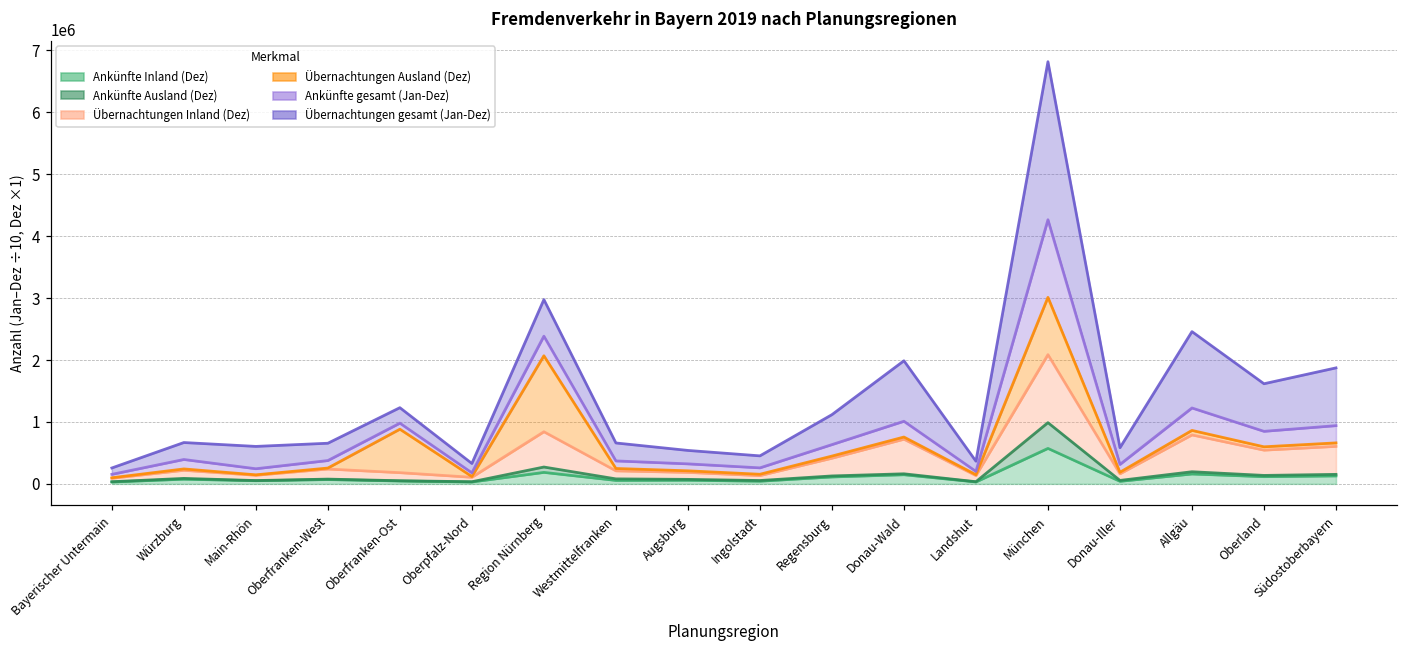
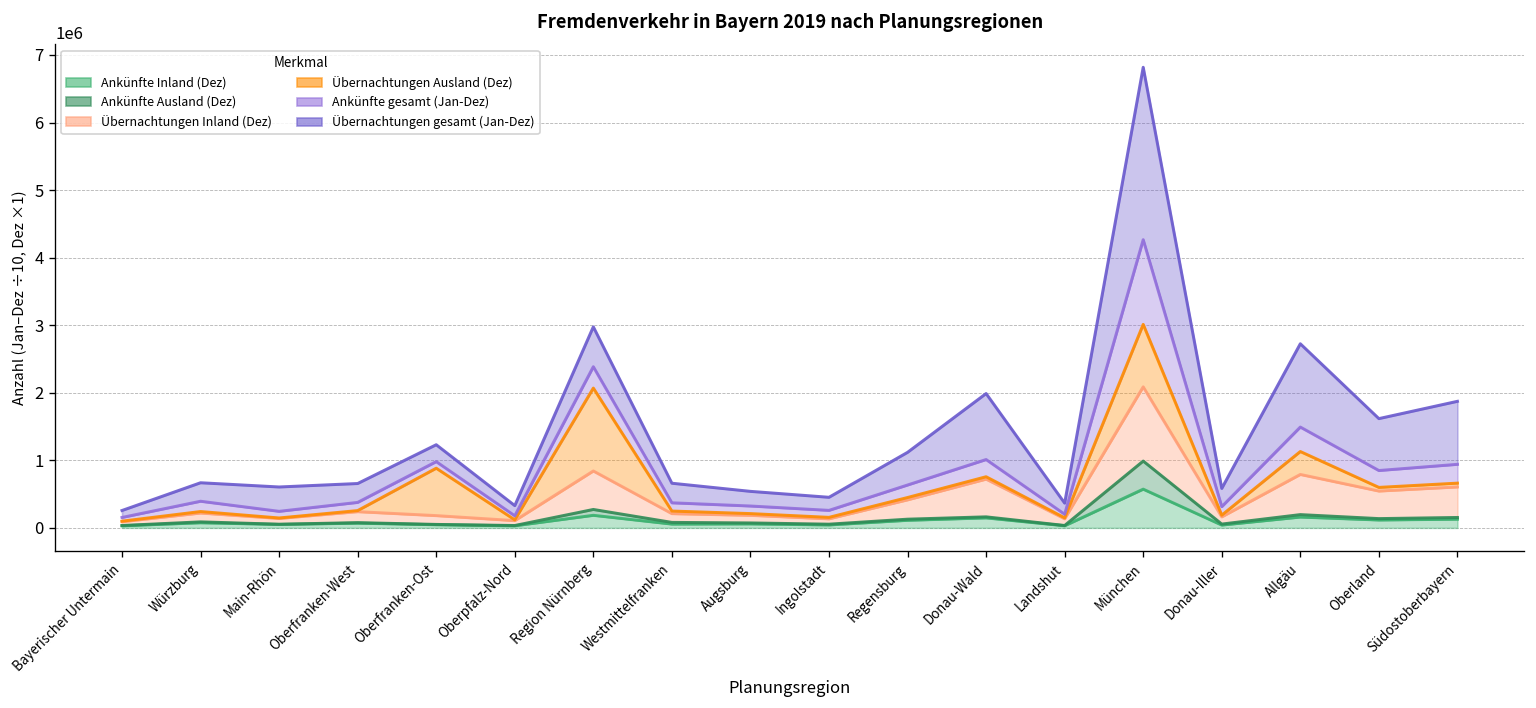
Übernachtungen Ausland (Dez), Allgäu: 100000 -> 300000
